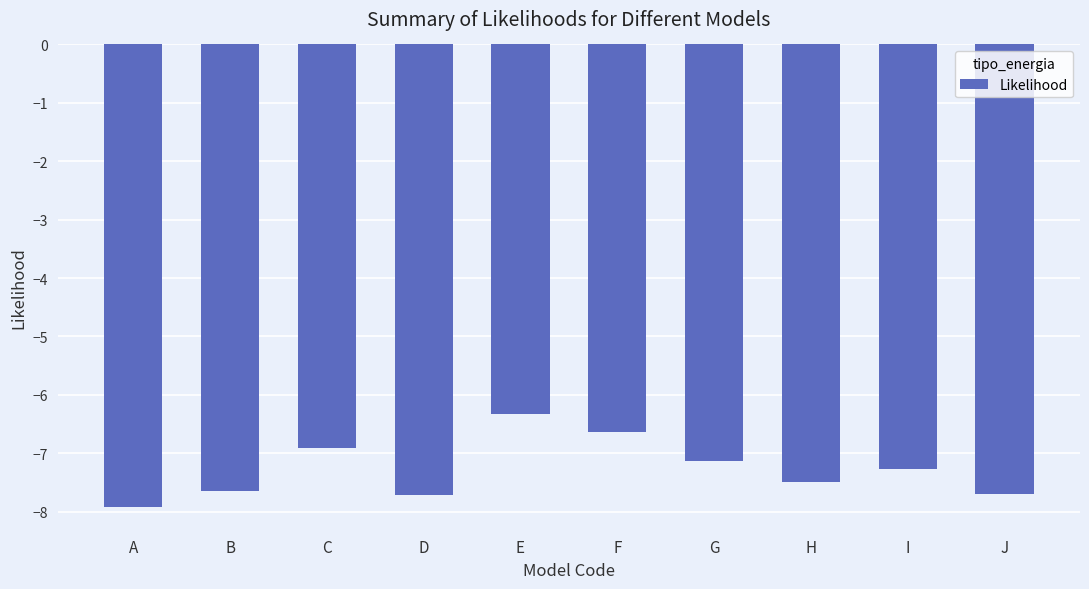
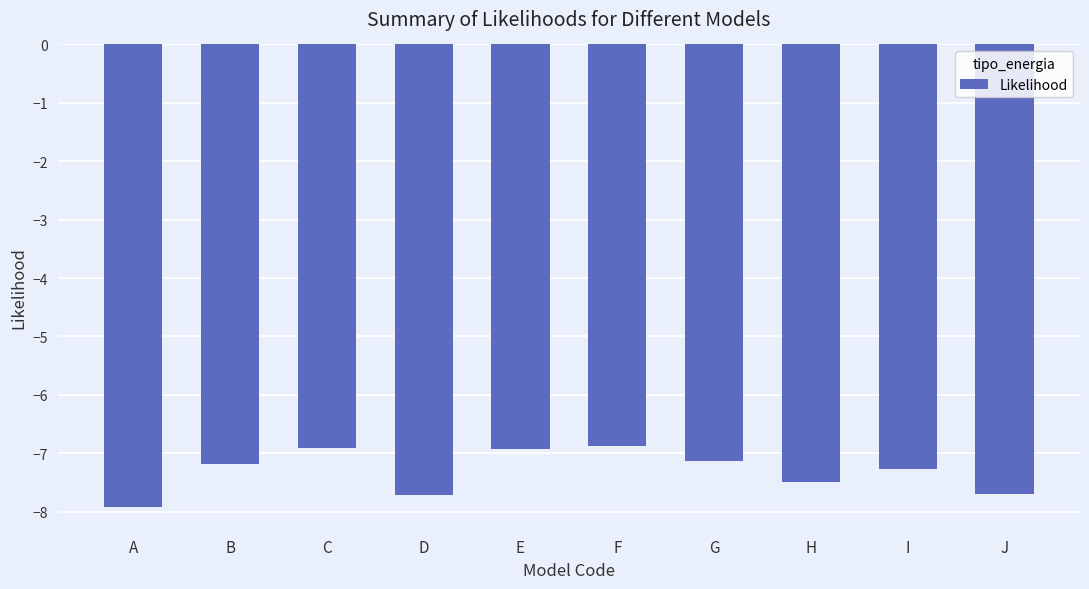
B: -7.6 -> -7.2
E: -6.3 -> -6.9
F: -6.6 -> -6.9
